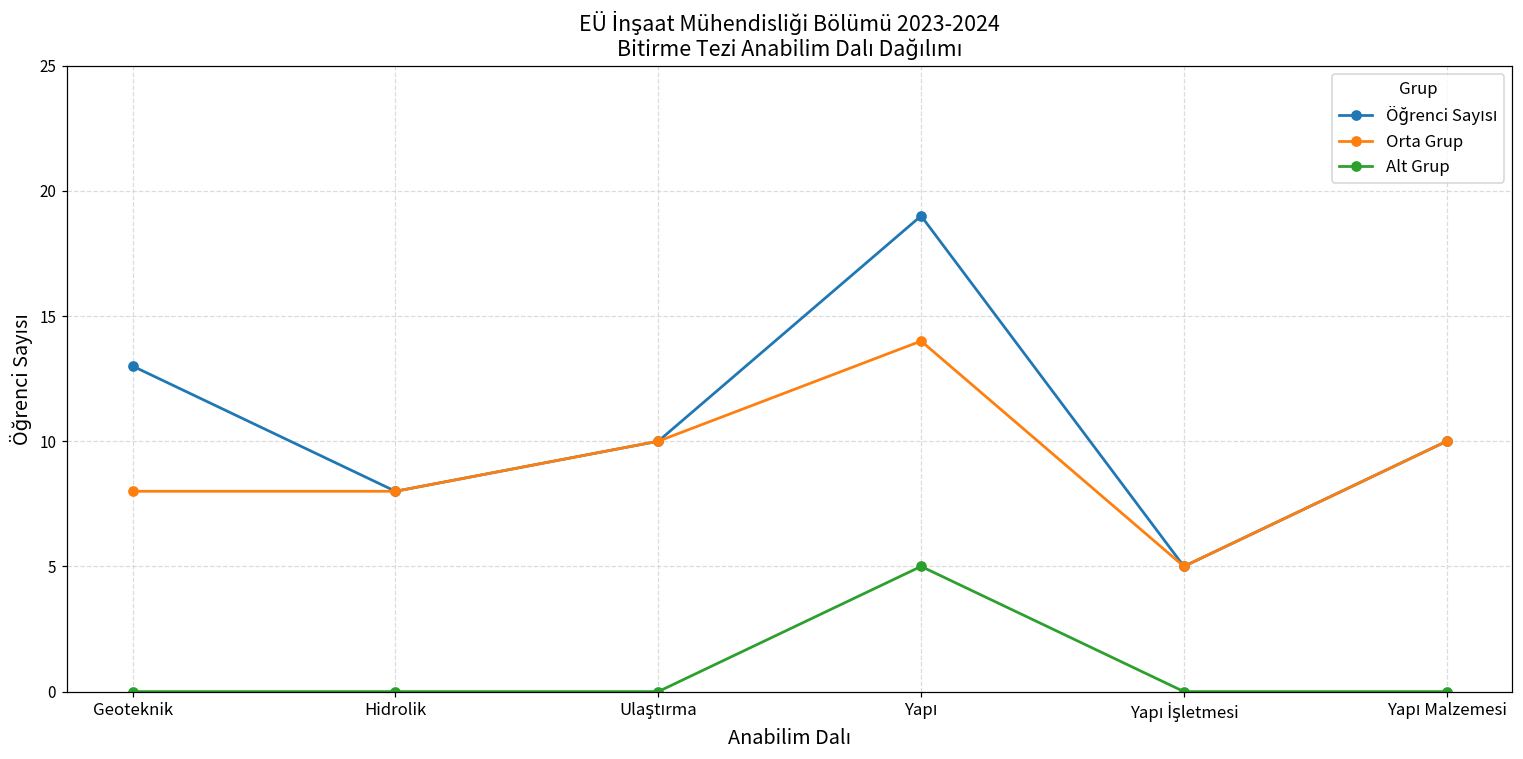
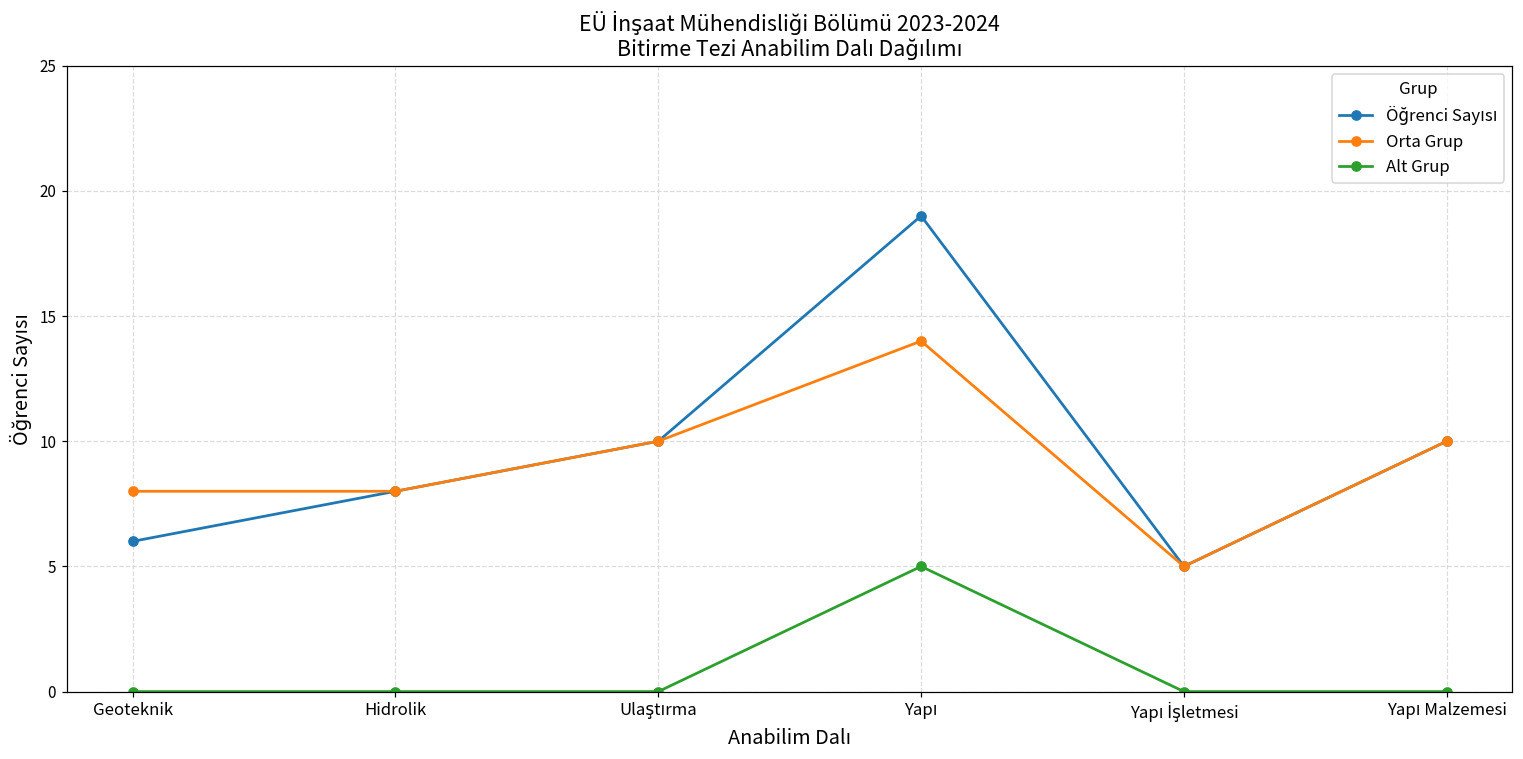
Öğrenci Sayısı, Geoteknik: 13 -> 6
